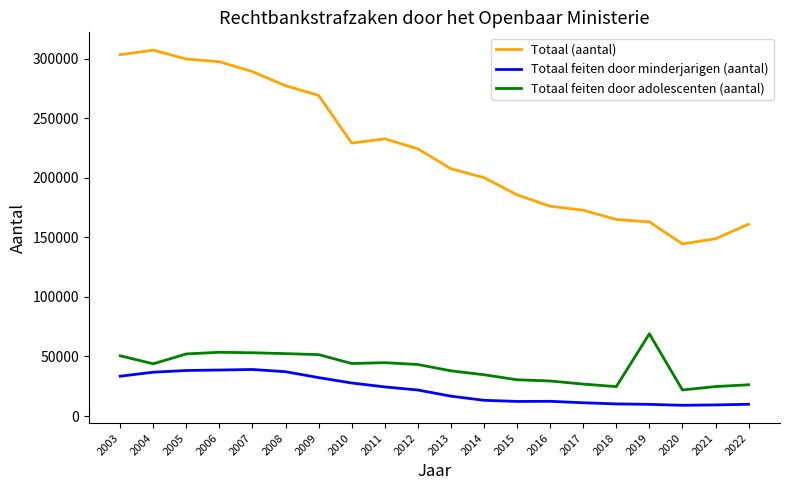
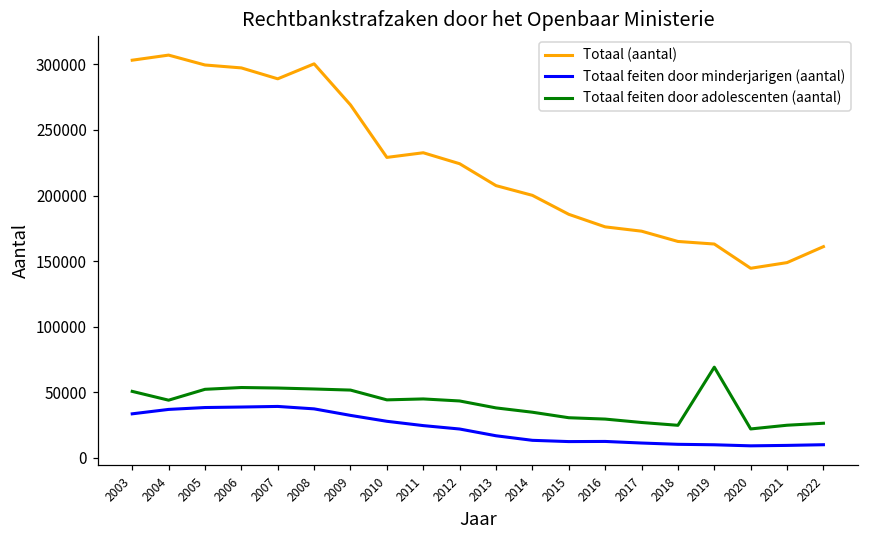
Totaal (aantal), 2008: 277000 -> 300000
